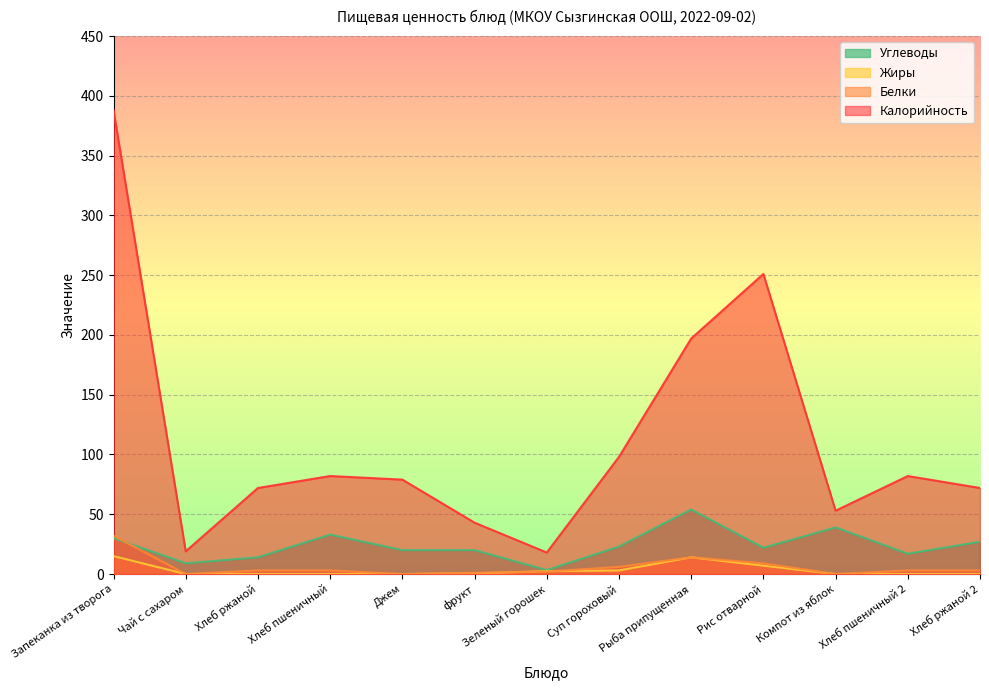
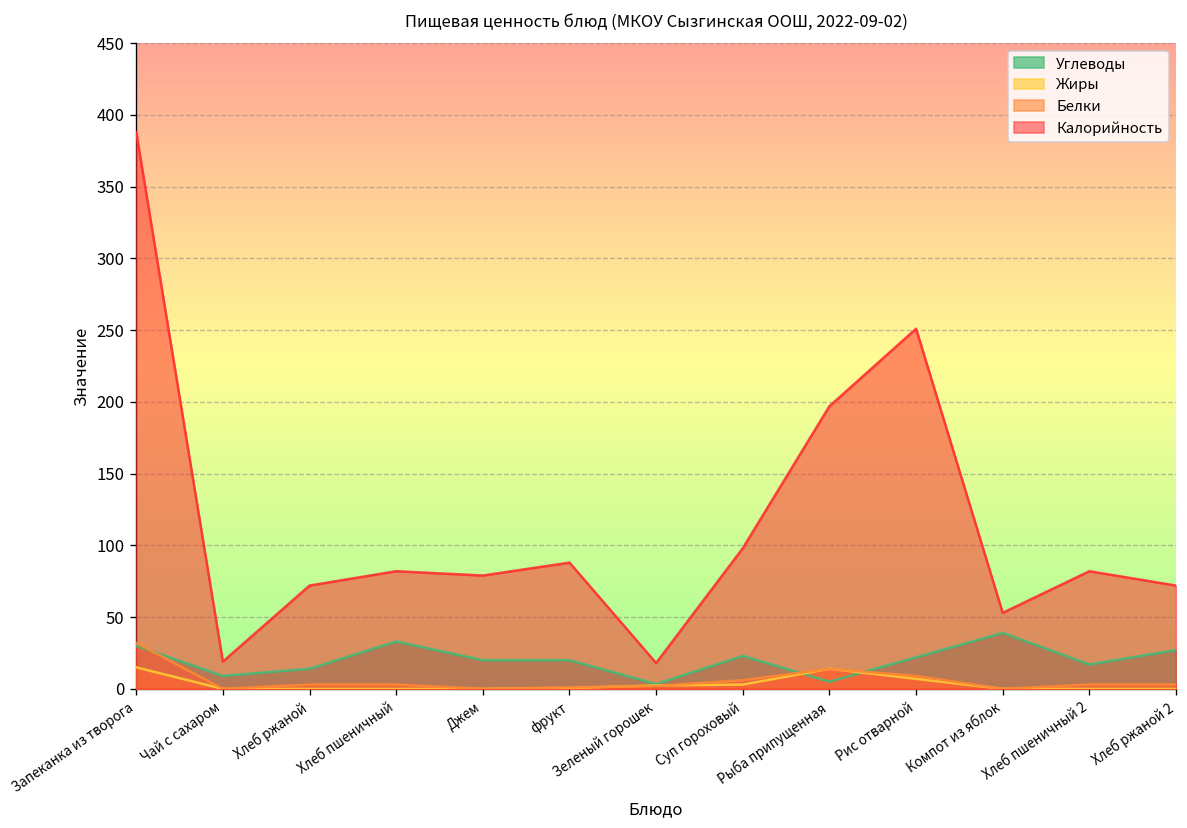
Калорийность, фрукт: 43 -> 88
Углеводы, Рыба припущенная: 54 -> 5
